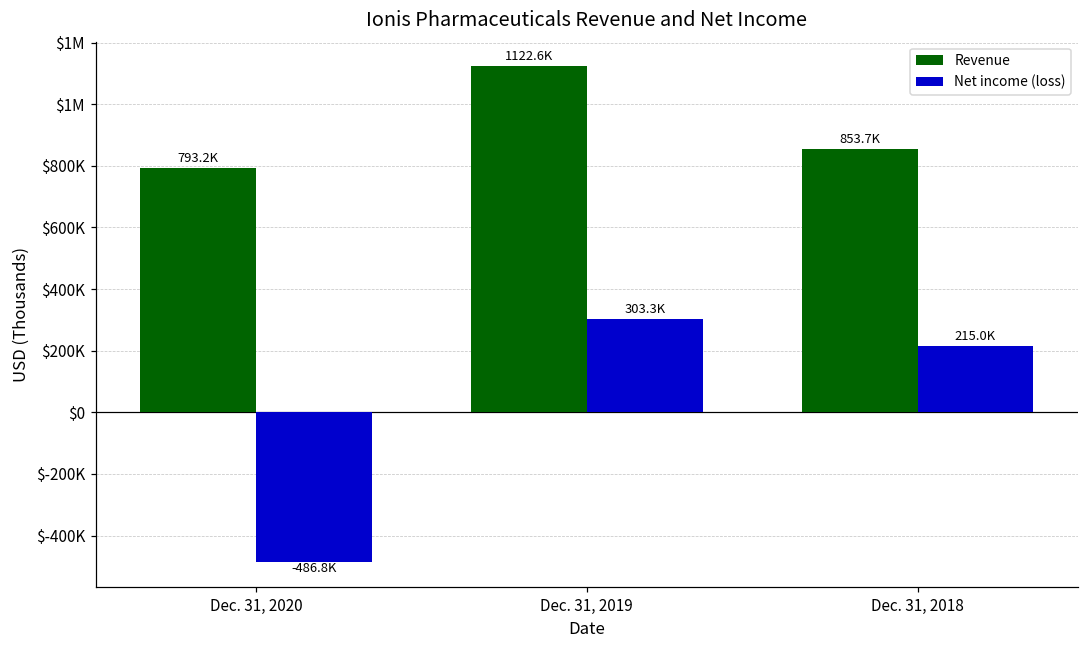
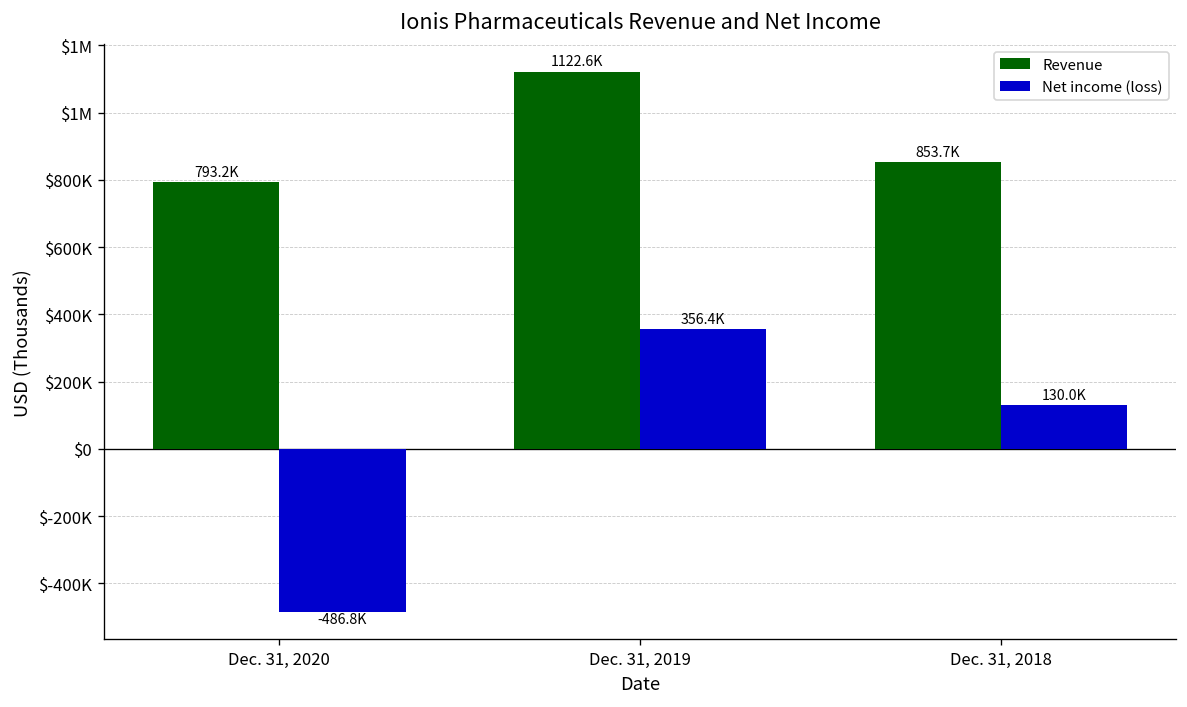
Net income (loss), Dec. 31, 2019: 303.3K -> 356.4K
Net income (loss), Dec. 31, 2018: 215.0K -> 130.0K
